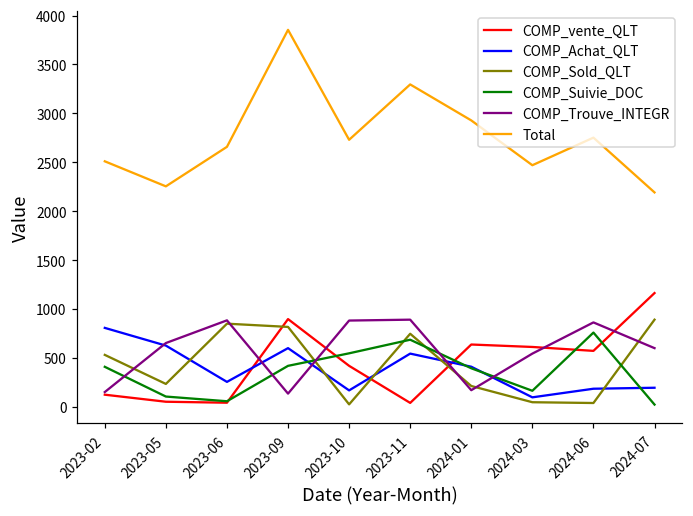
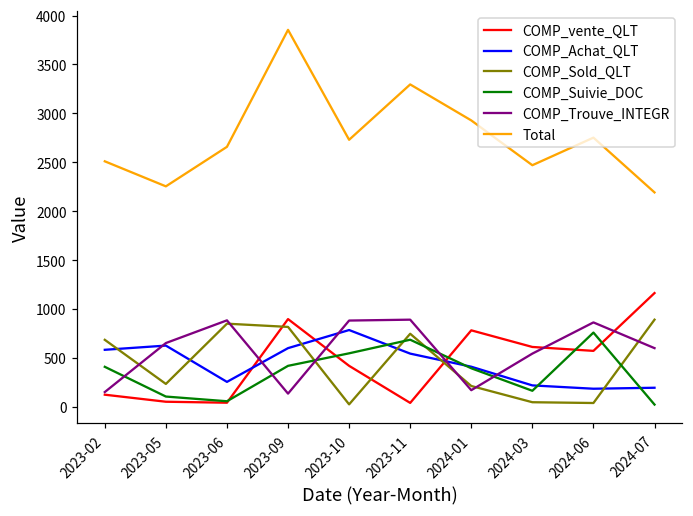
COMP_Achat_QLT, 2023-02: 800 -> 600
COMP_Sold_QLT, 2023-02: 500 -> 700
COMP_Achat_QLT, 2023-10: 200 -> 800
COMP_vente_QLT, 2024-01: 600 -> 800
COMP_Achat_QLT, 2024-03: 100 -> 200
